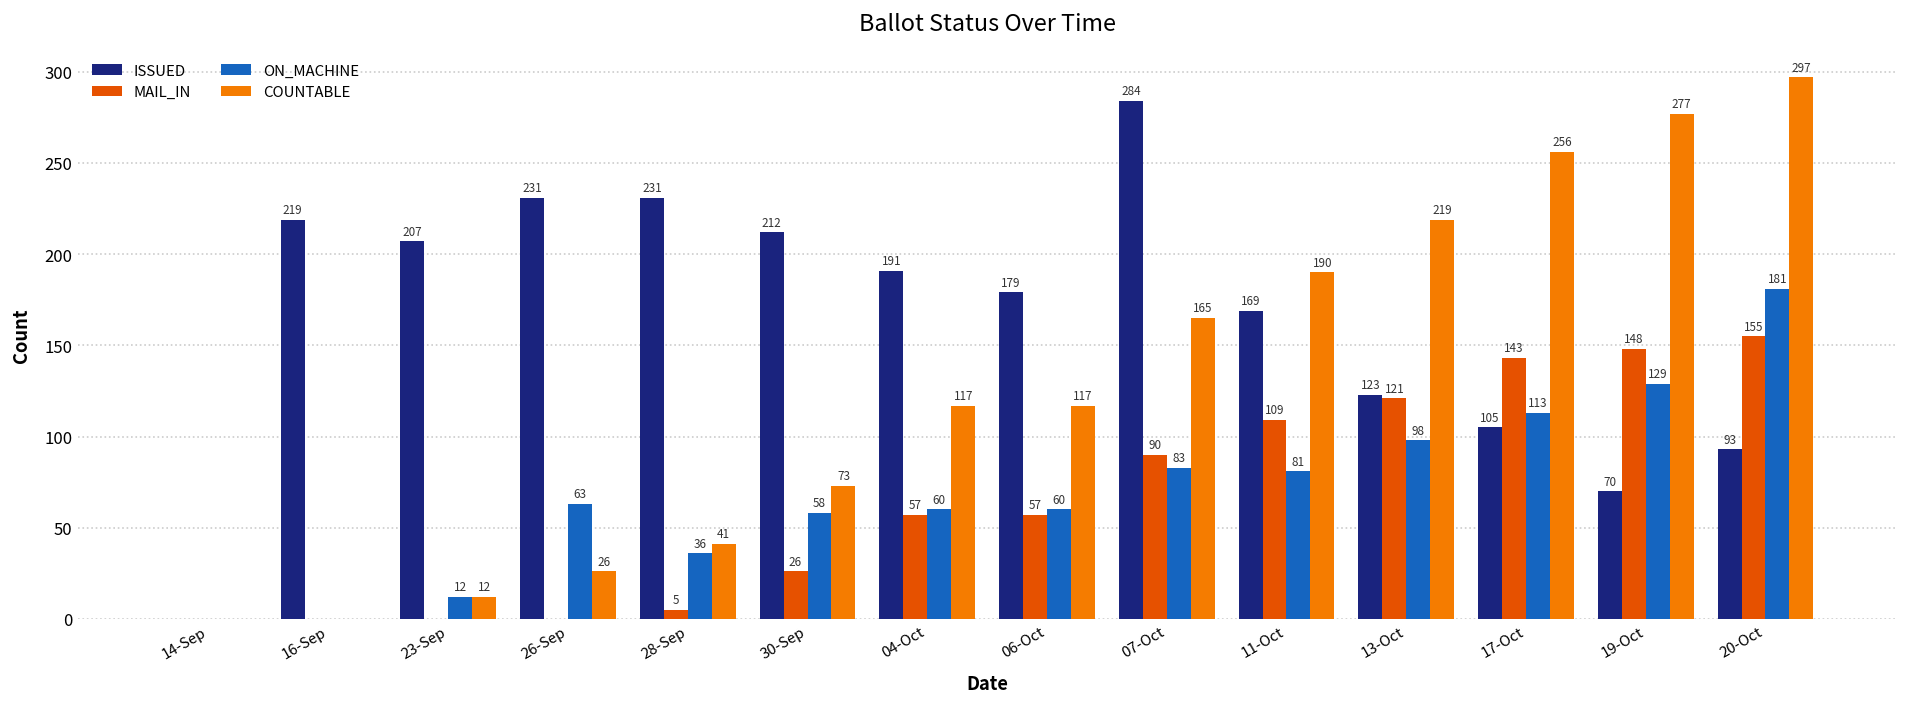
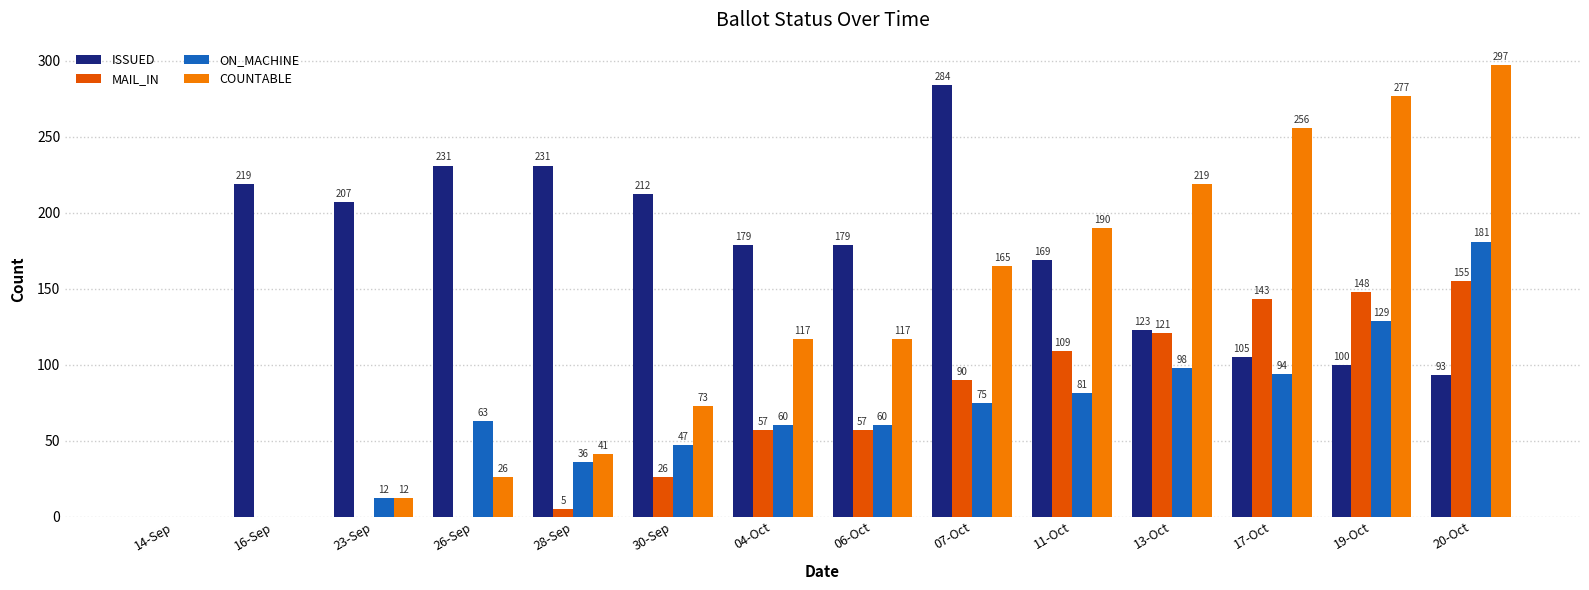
ON_MACHINE, 30-Sep: 58 -> 47
ISSUED, 04-Oct: 191 -> 179
ON_MACHINE, 07-Oct: 83 -> 75
ON_MACHINE, 17-Oct: 113 -> 94
ISSUED, 19-Oct: 70 -> 100
